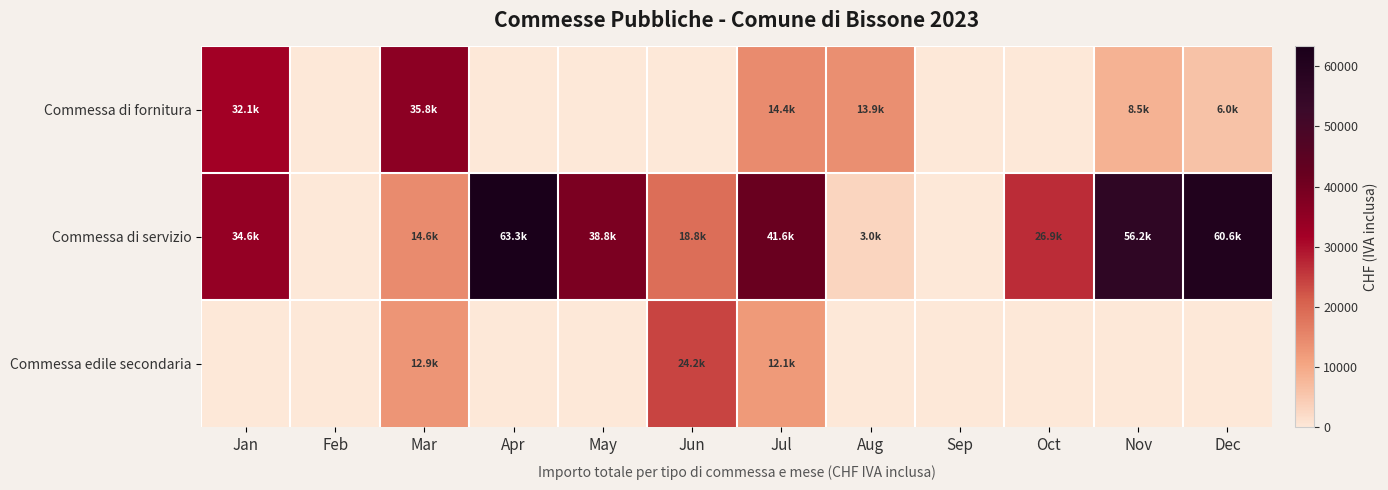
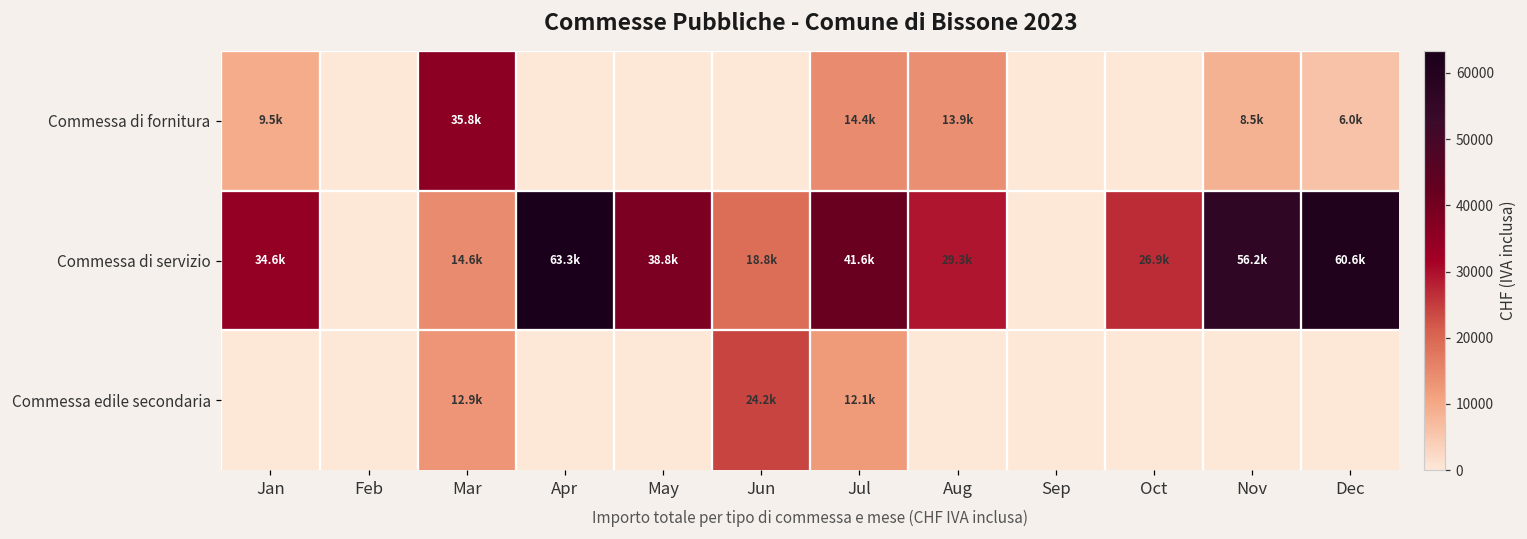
Commessa di fornitura, Jan: 32.1k -> 9.5k
Commessa di servizio, Aug: 3.0k -> 29.3k
